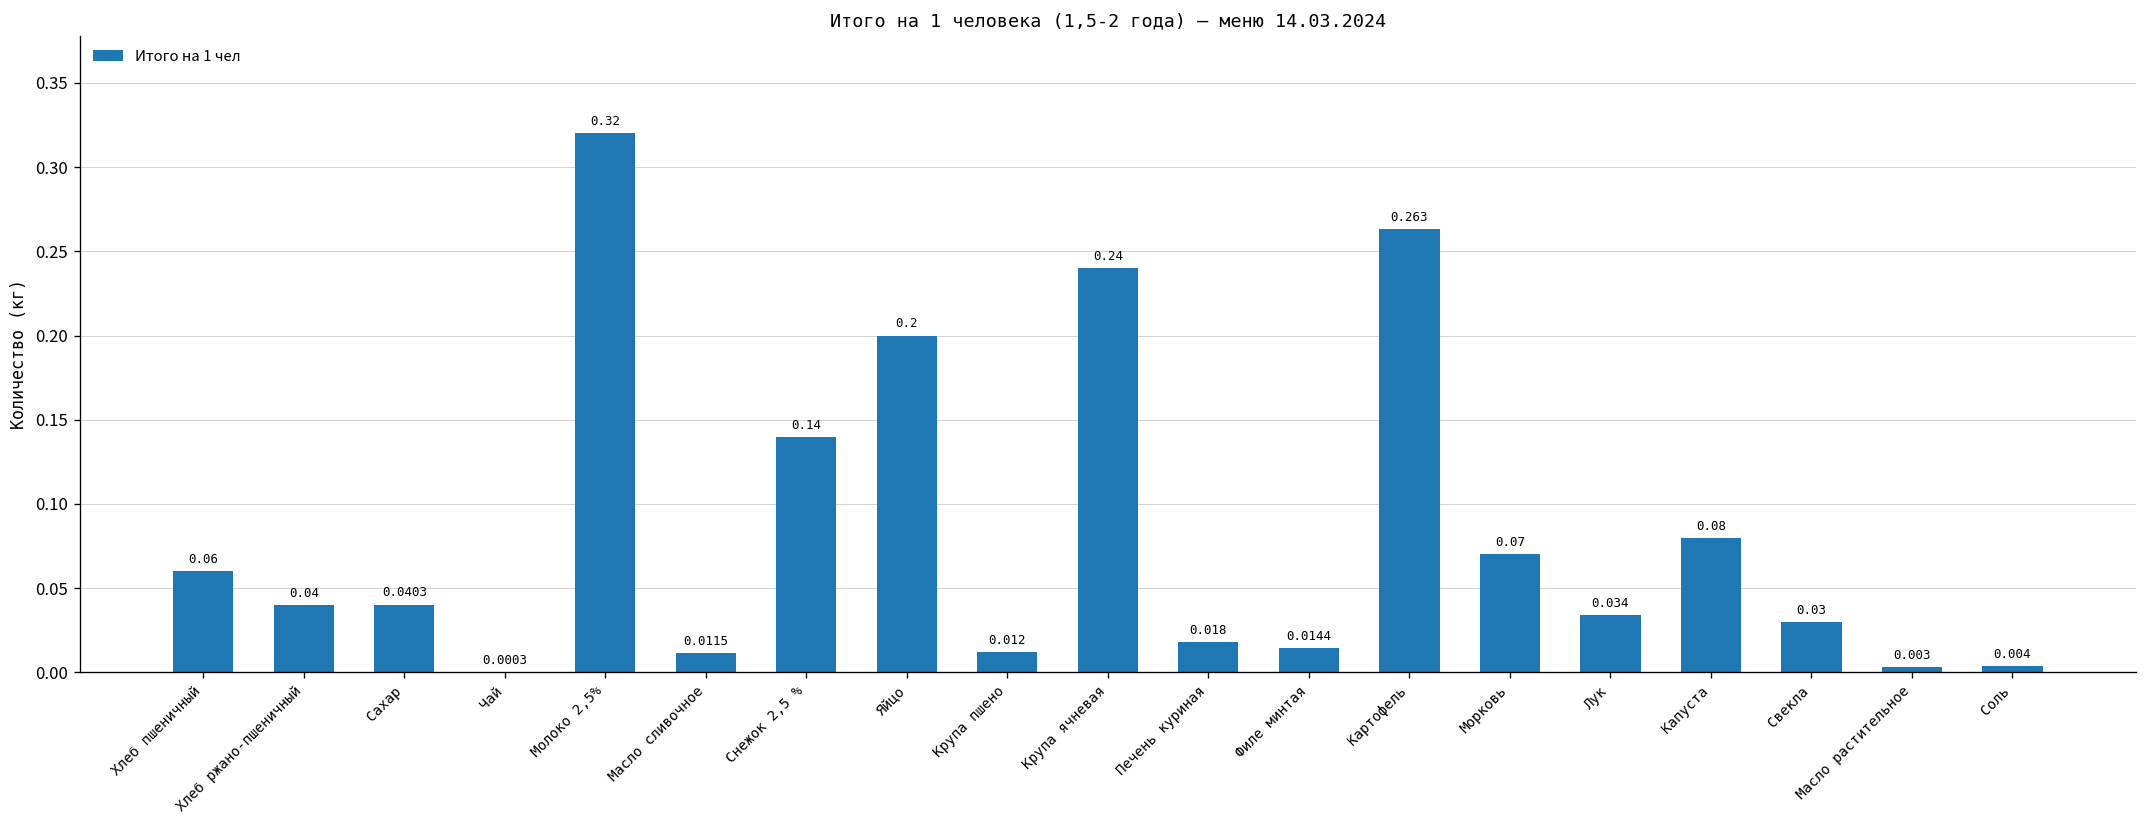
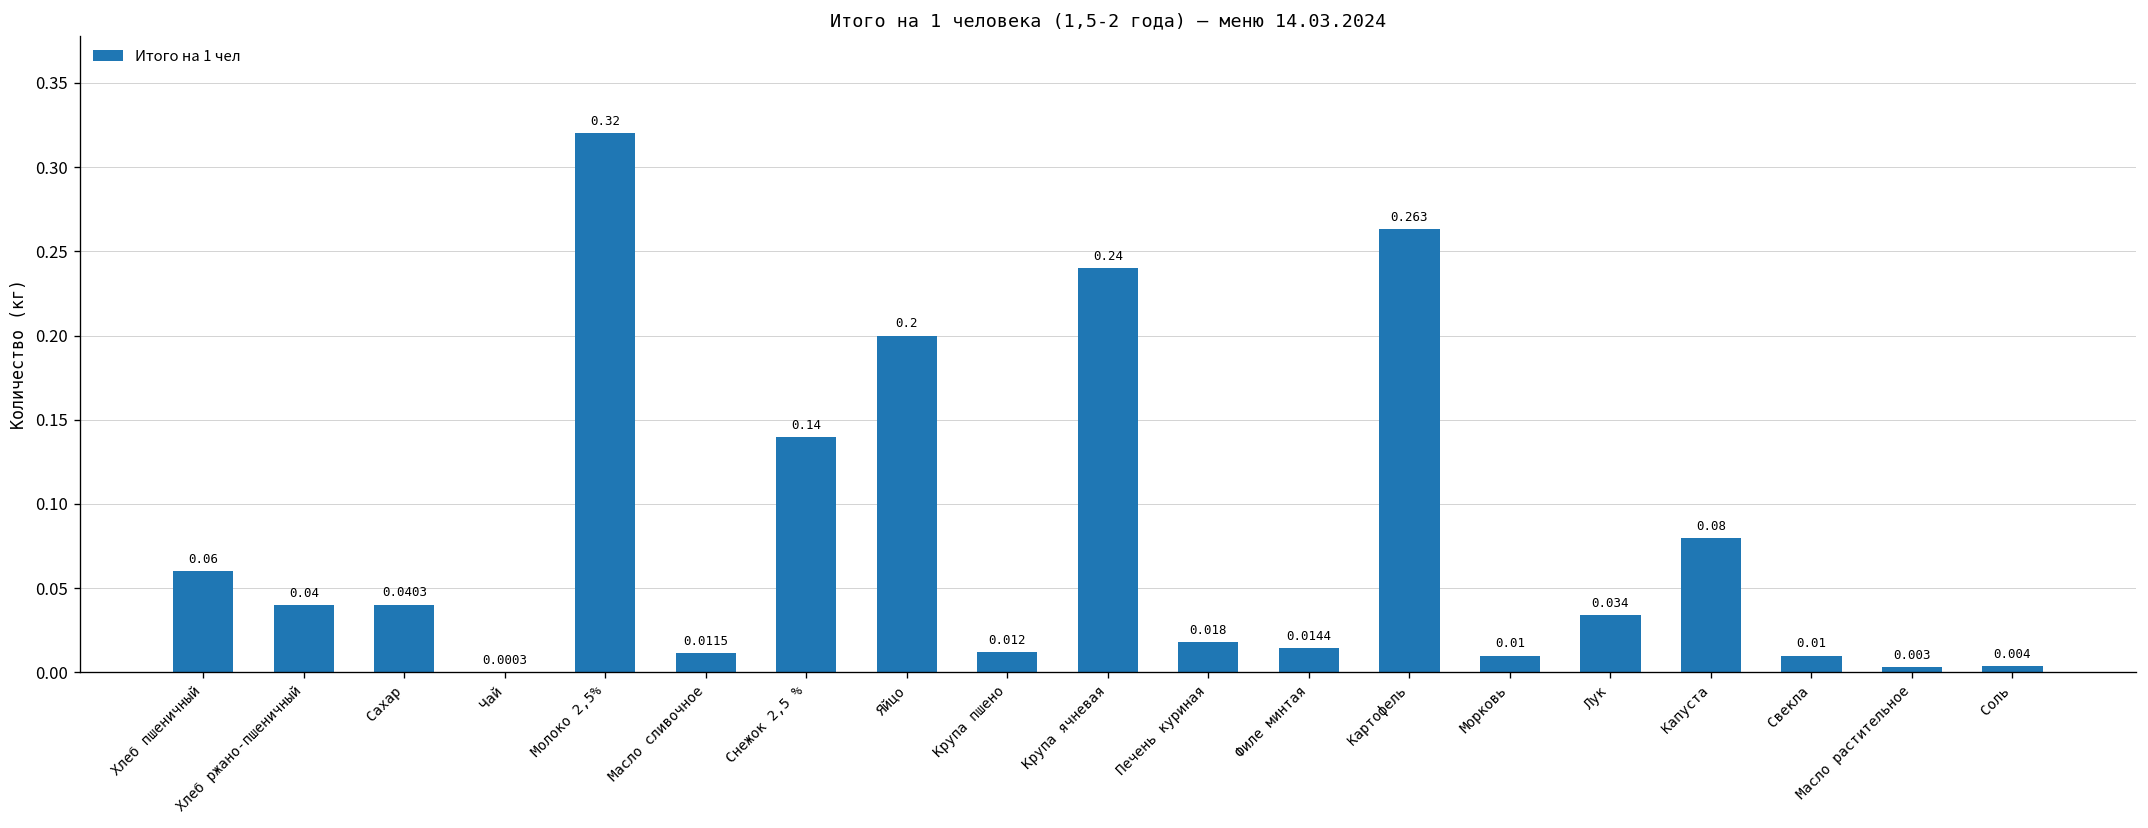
Морковь: 0.07 -> 0.01
Свекла: 0.03 -> 0.01
